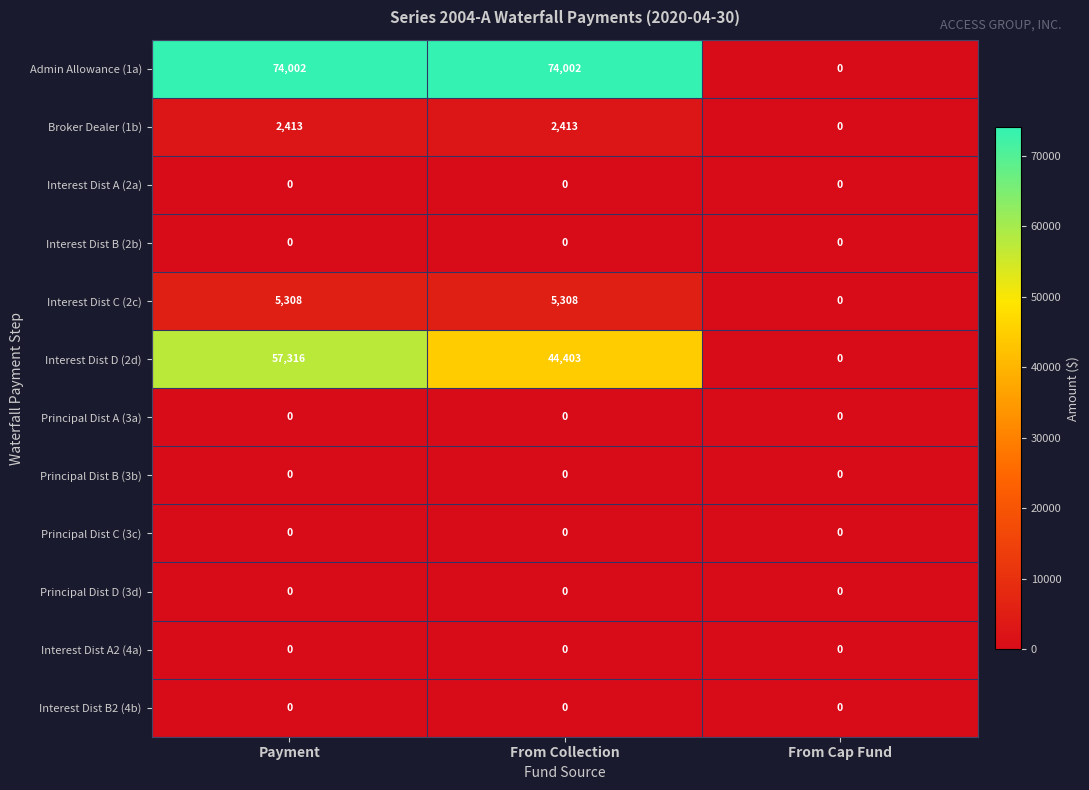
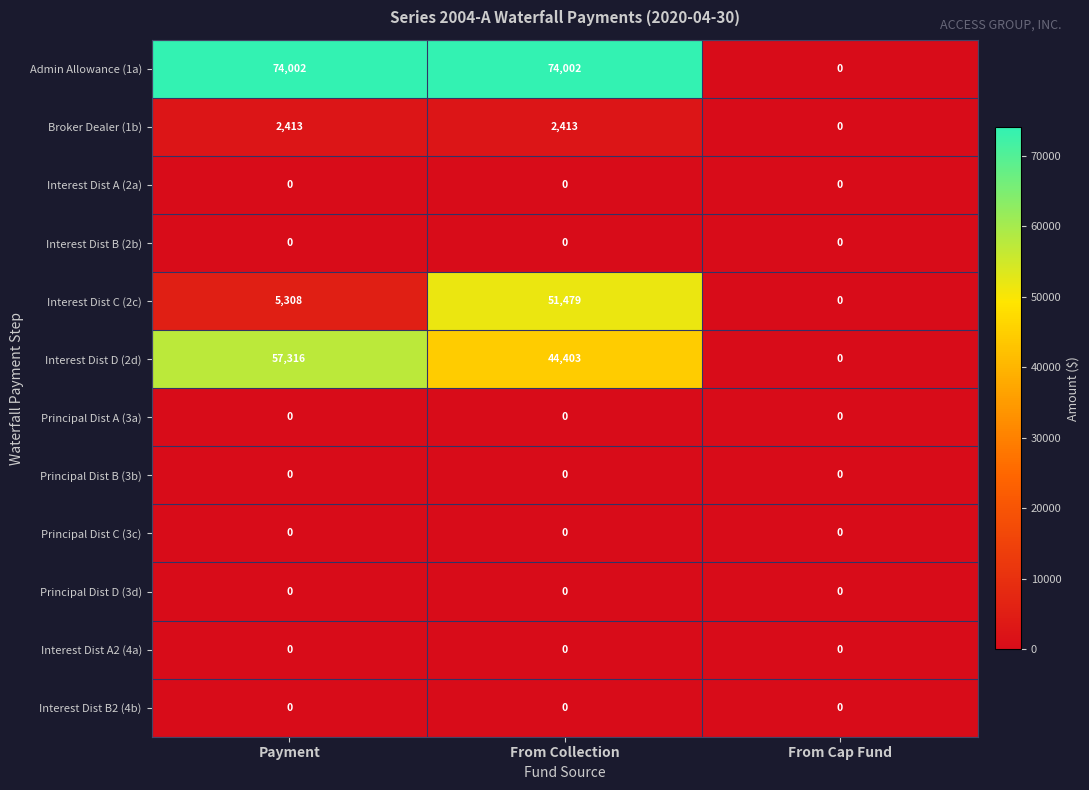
Interest Dist C (2c), From Collection: 5,308 -> 51,479
